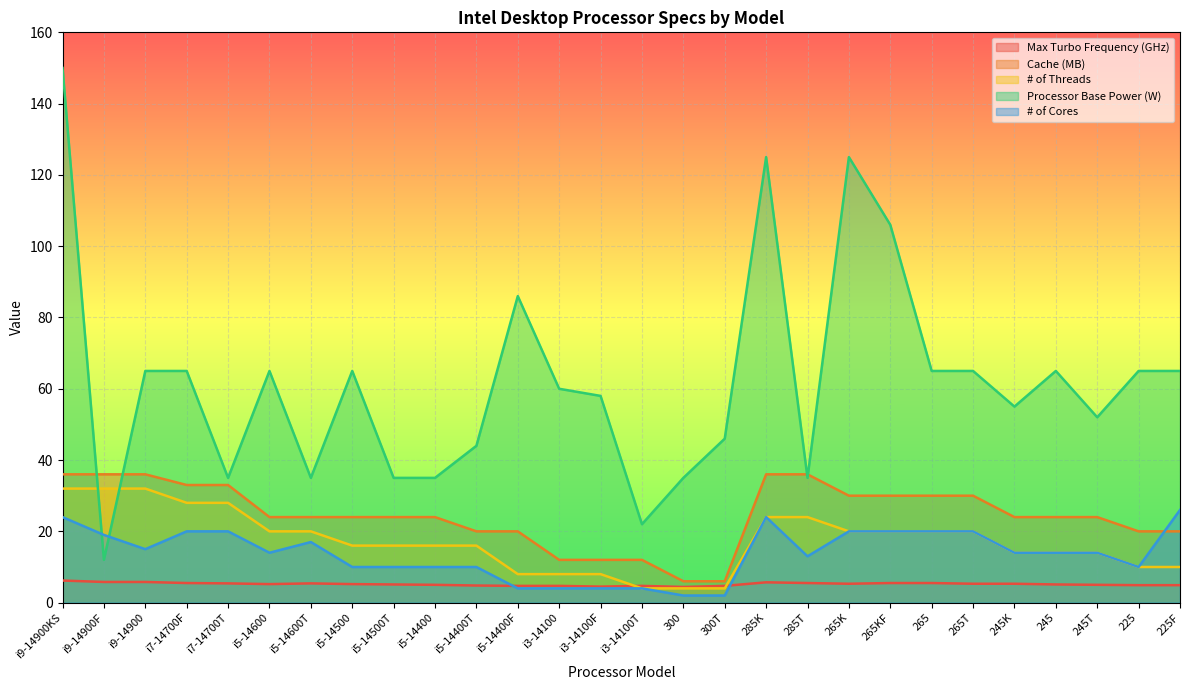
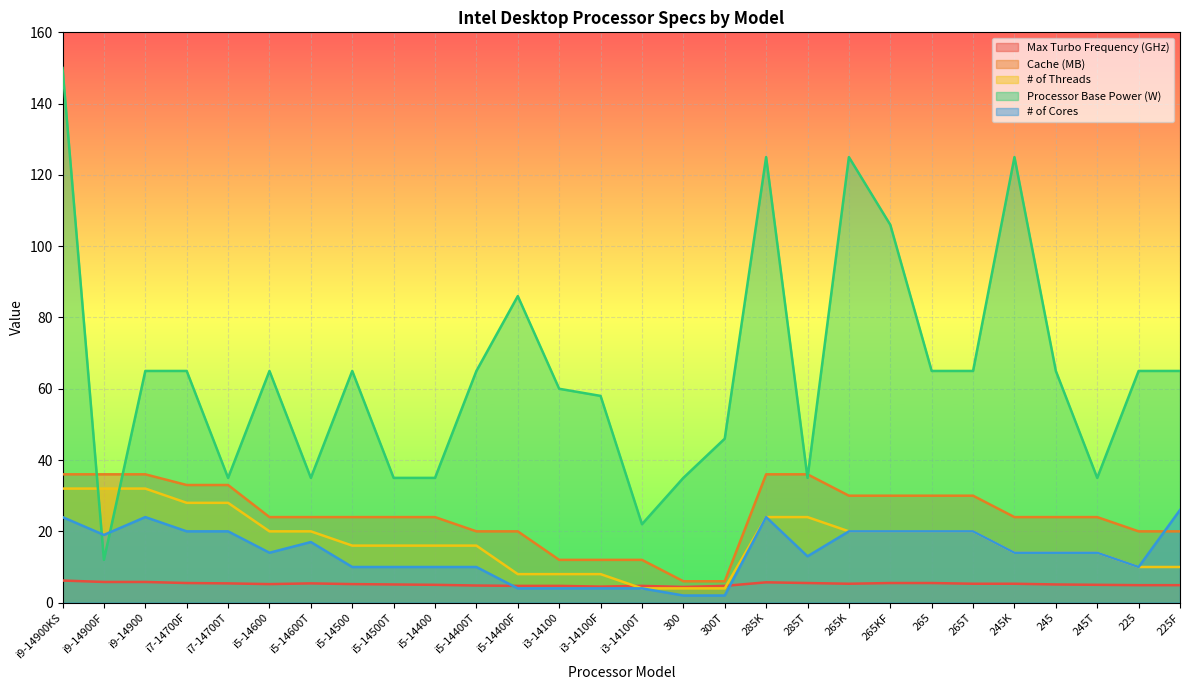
# of Cores, i9-14900: 15 -> 24
Processor Base Power (W), i5-14400T: 44 -> 65
Processor Base Power (W), 245K: 55 -> 125
Processor Base Power (W), 245T: 52 -> 35
